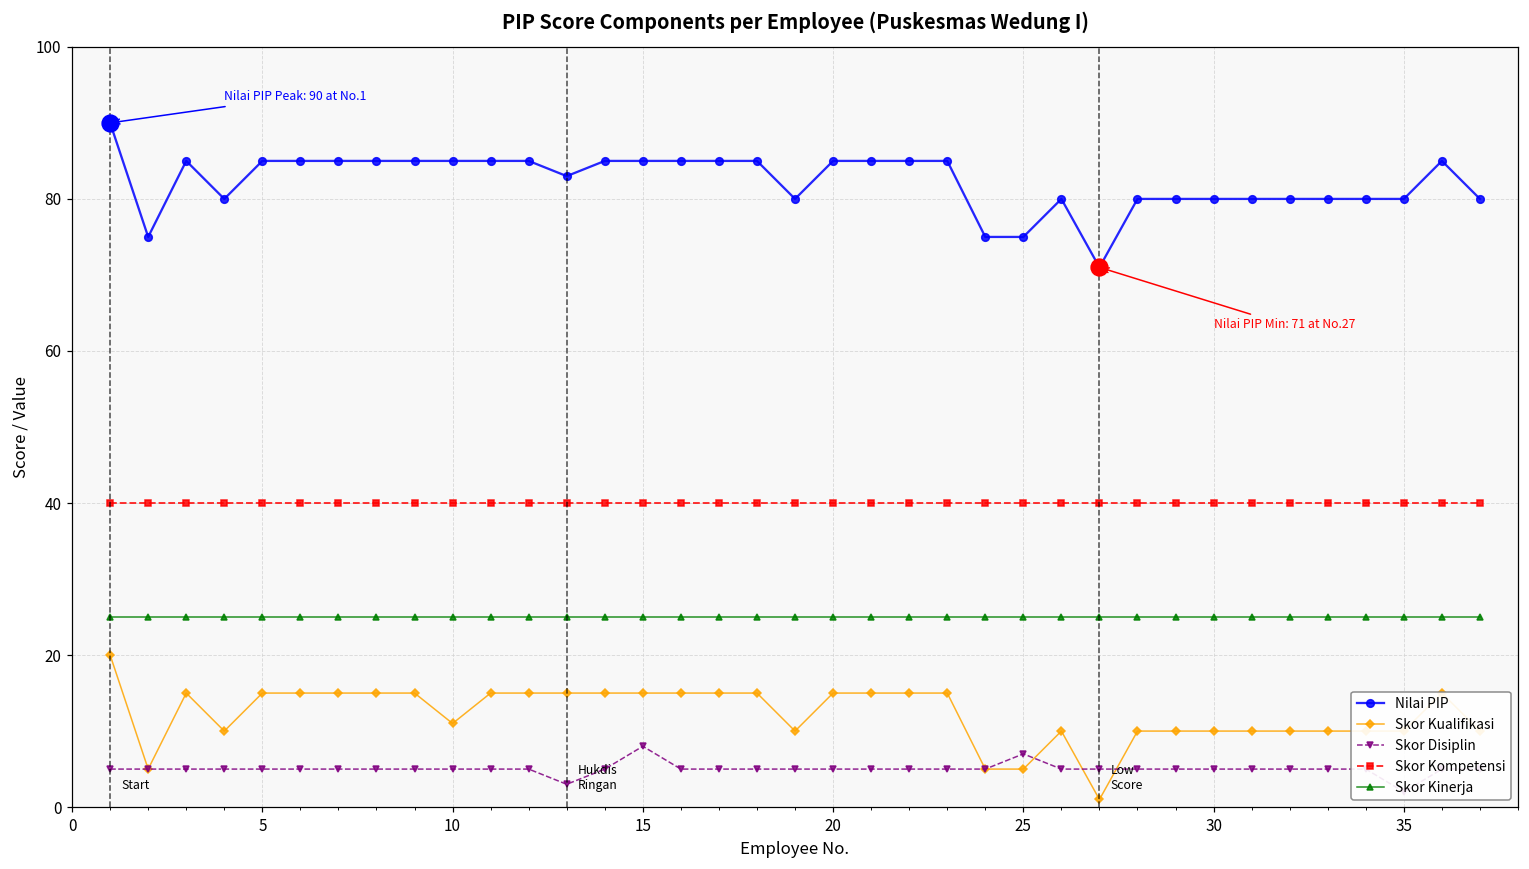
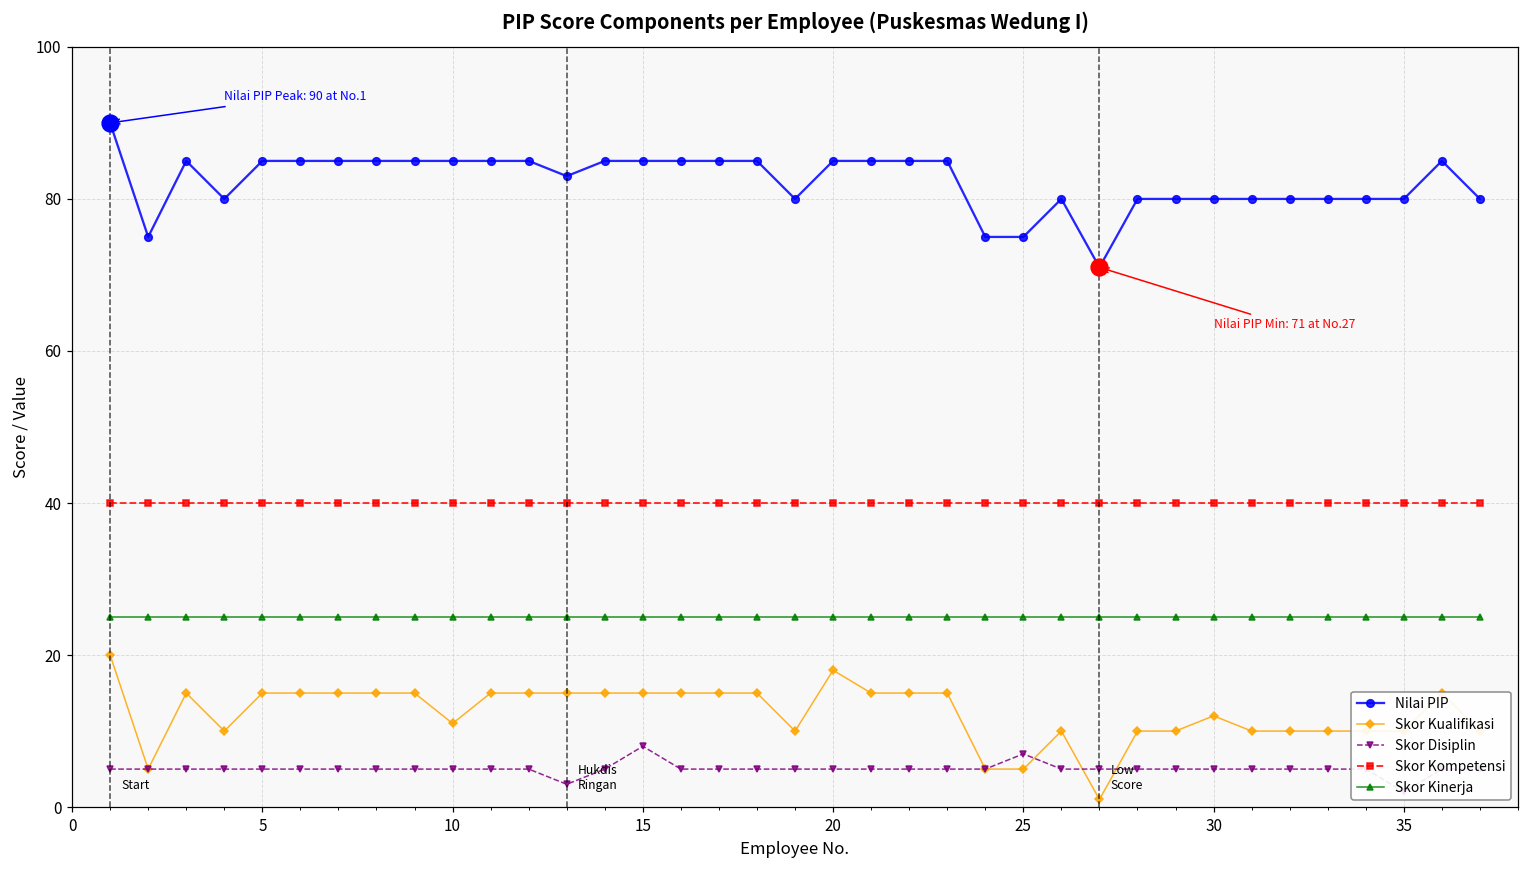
Skor Kualifikasi, 20: 15 -> 18
Skor Kualifikasi, 30: 10 -> 12
